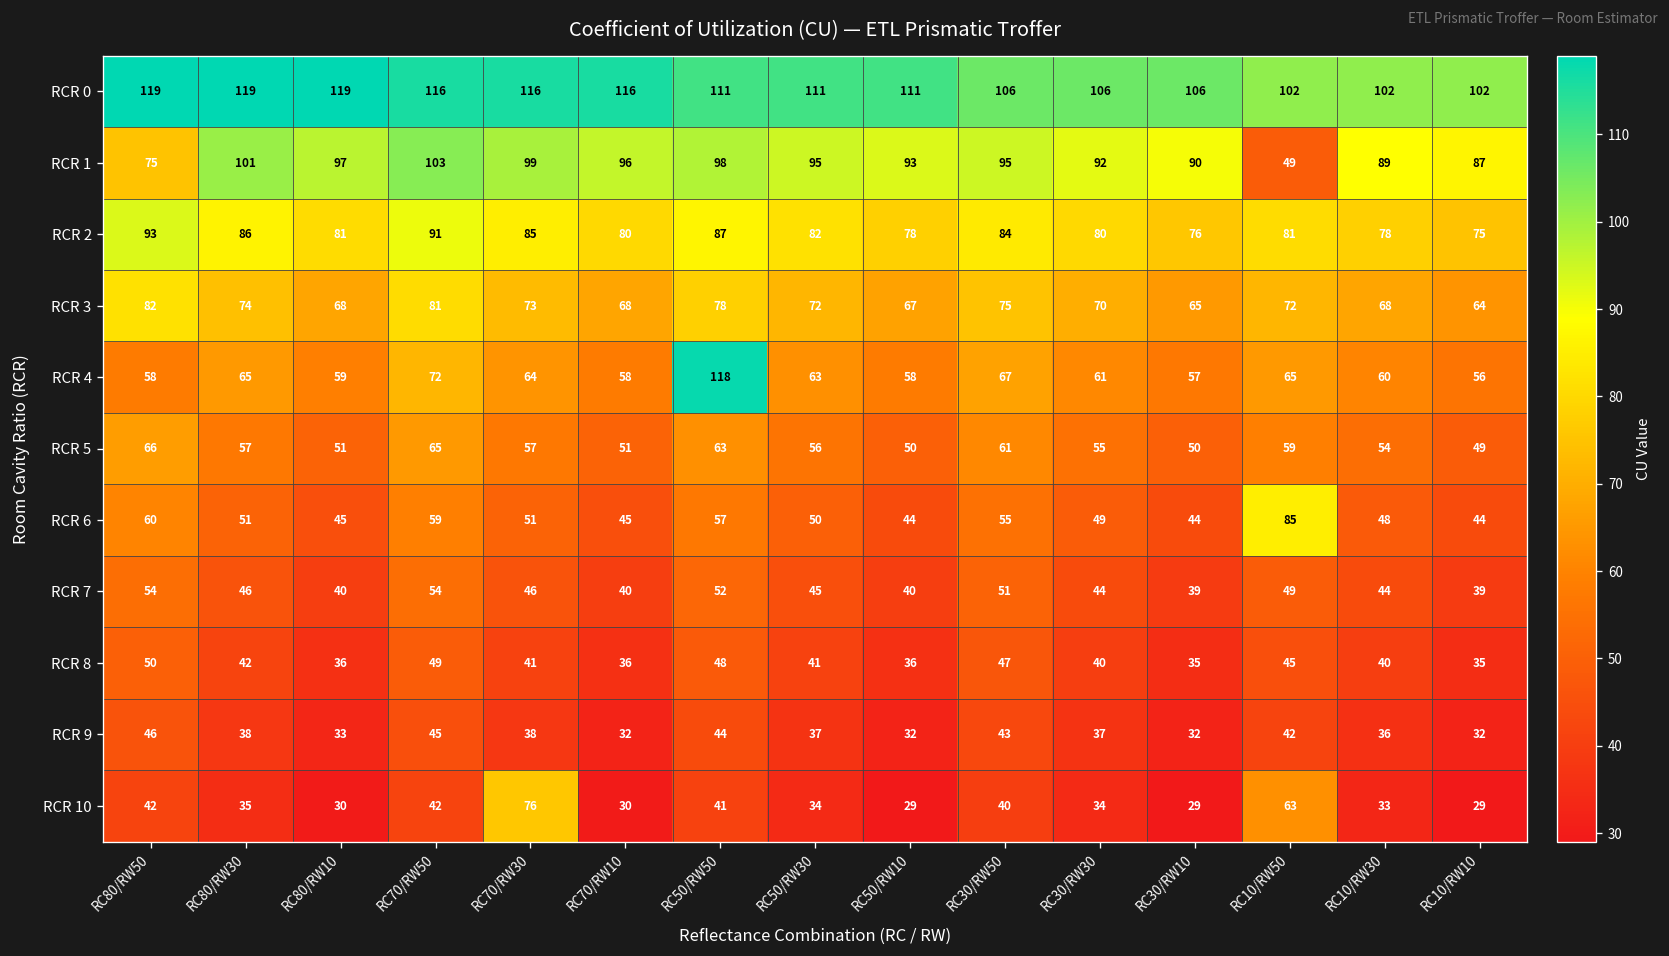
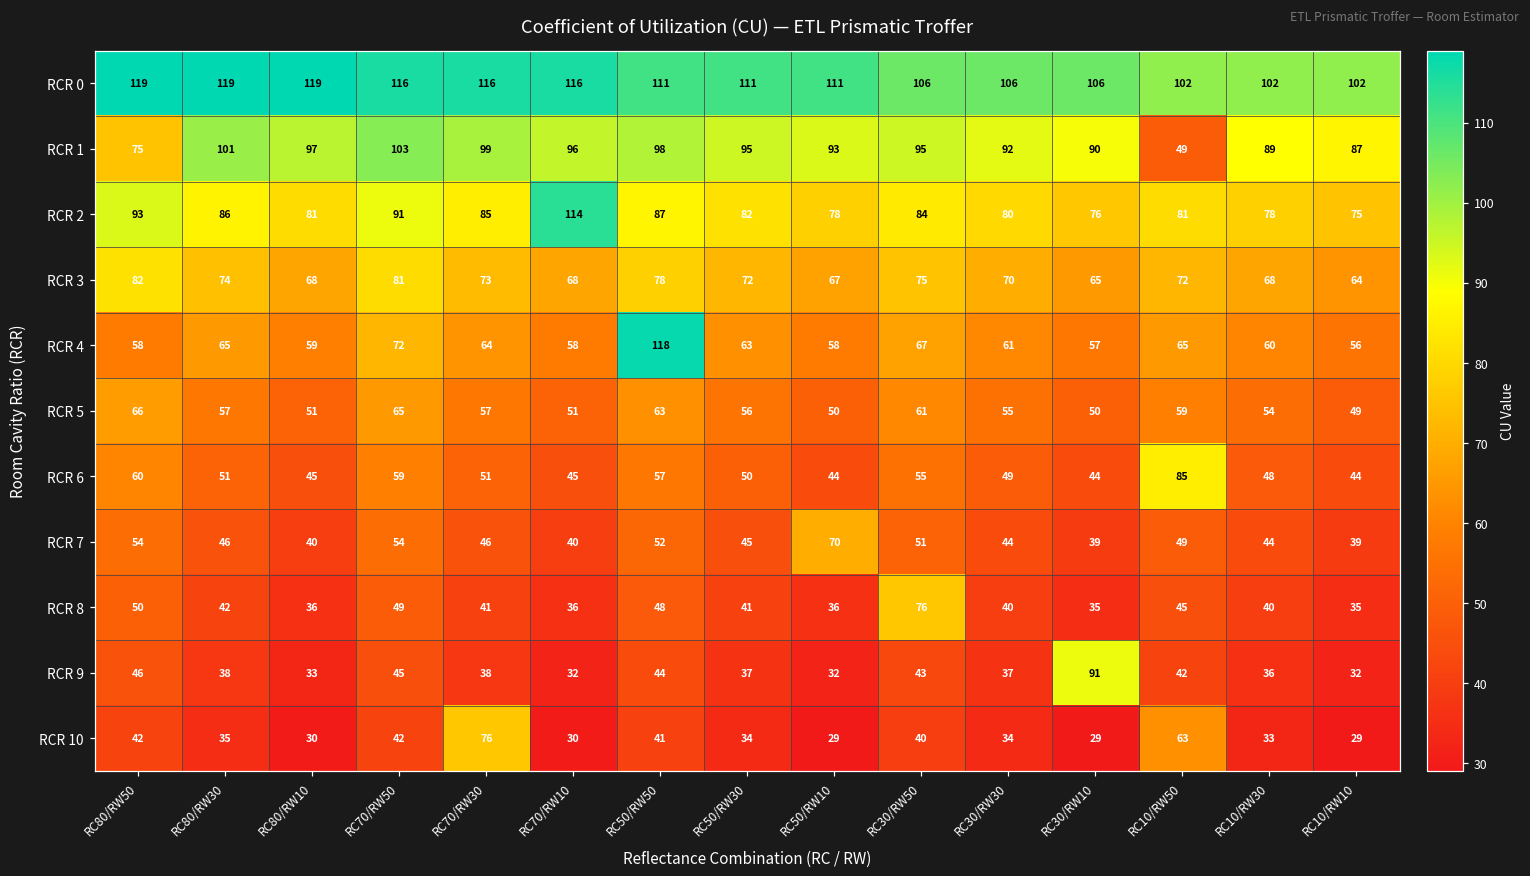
RCR 2, RC70/RW10: 80 -> 114
RCR 7, RC50/RW10: 40 -> 70
RCR 8, RC30/RW50: 47 -> 76
RCR 9, RC30/RW10: 32 -> 91
